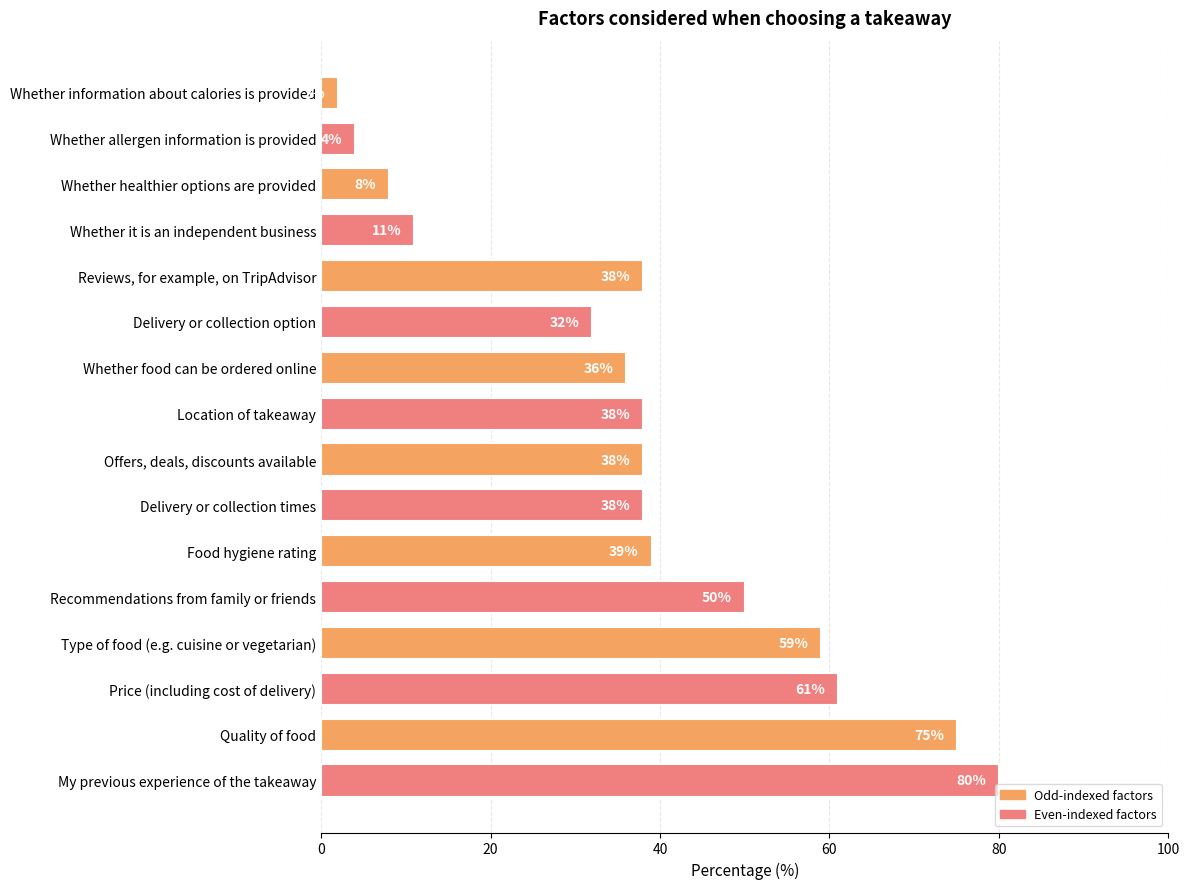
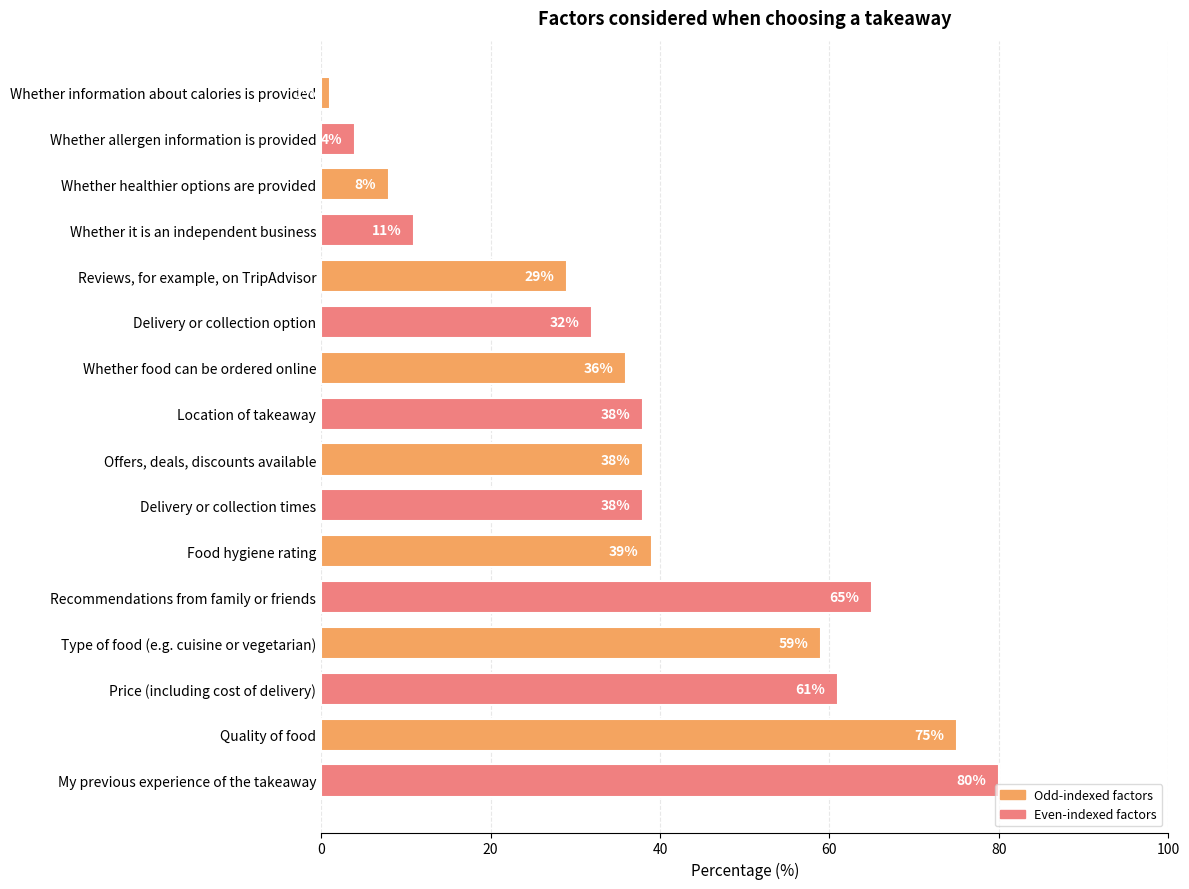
Whether information about calories is provided: 2 -> 1
Reviews, for example, on TripAdvisor: 38% -> 29%
Recommendations from family or friends: 50% -> 65%
